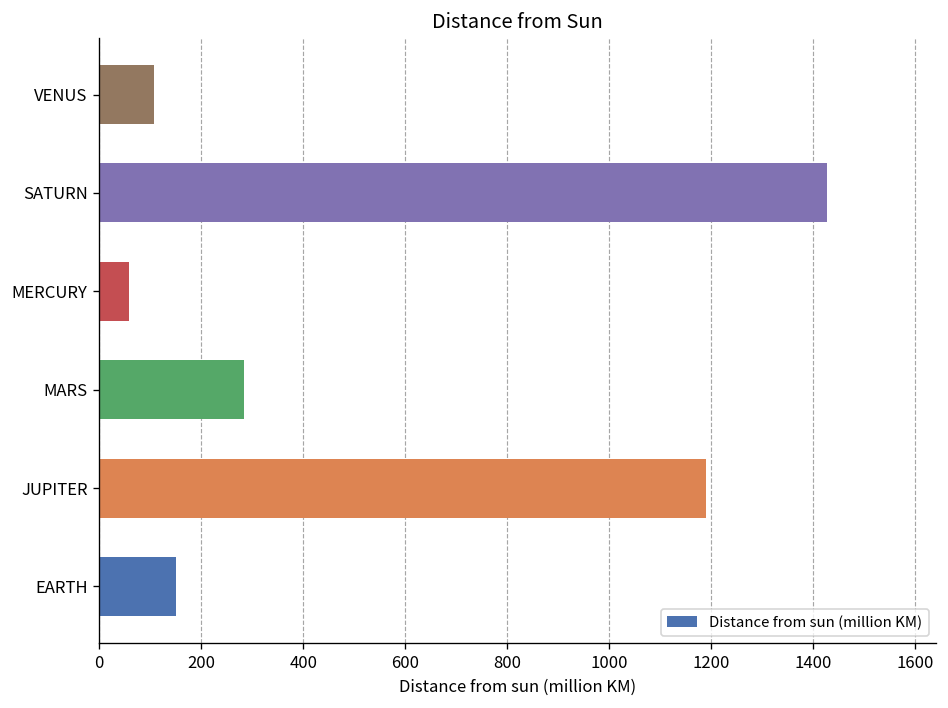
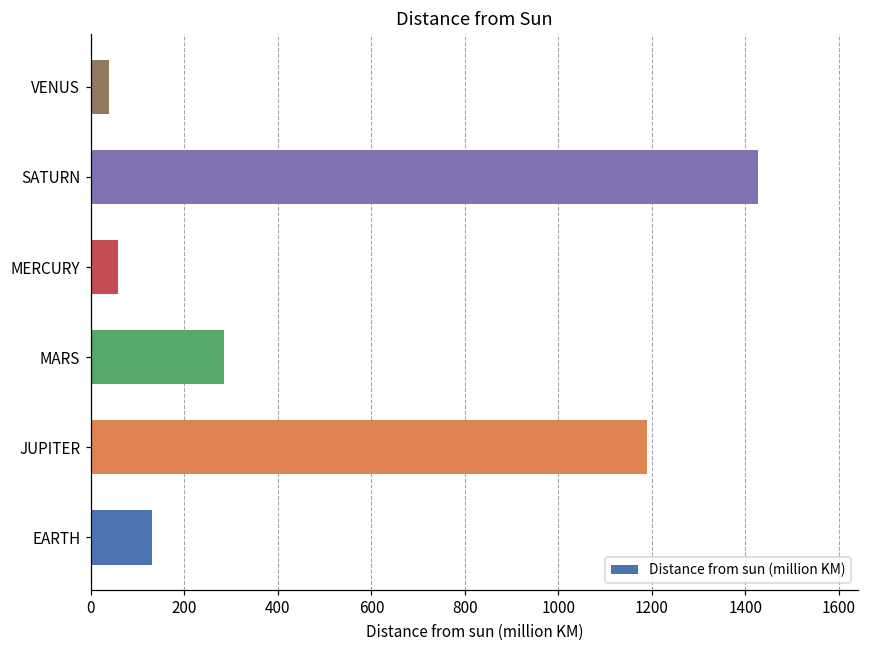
VENUS: 110 -> 40
EARTH: 150 -> 130
